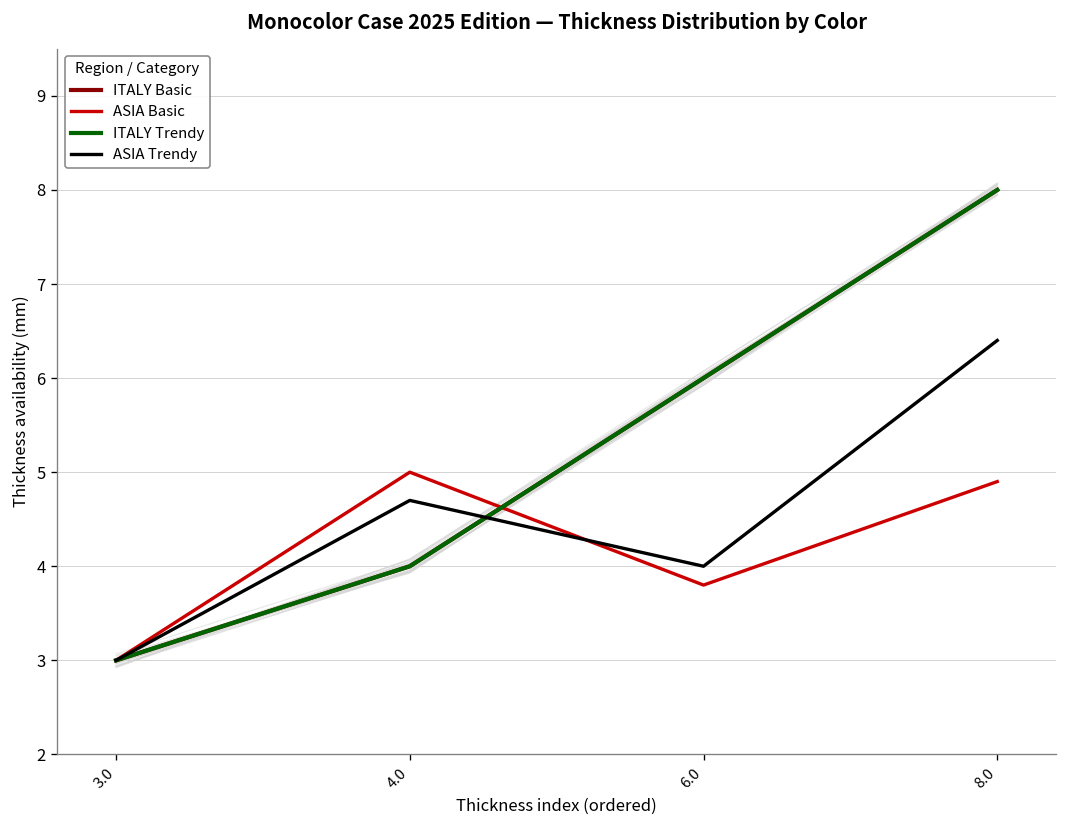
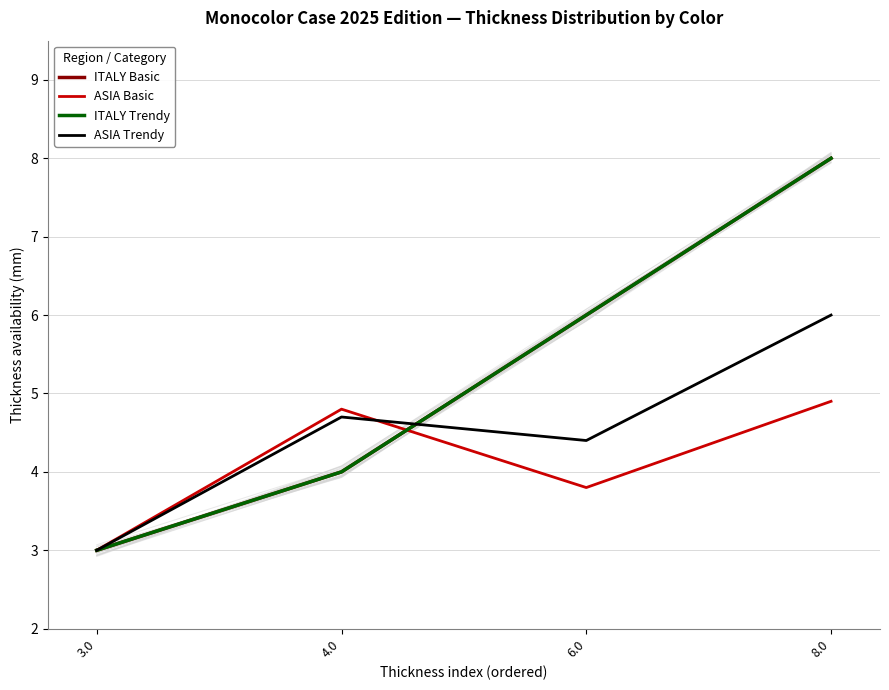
ASIA Basic, 4.0: 5.0 -> 4.8
ASIA Trendy, 6.0: 4.0 -> 4.4
ASIA Trendy, 8.0: 6.4 -> 6.0
